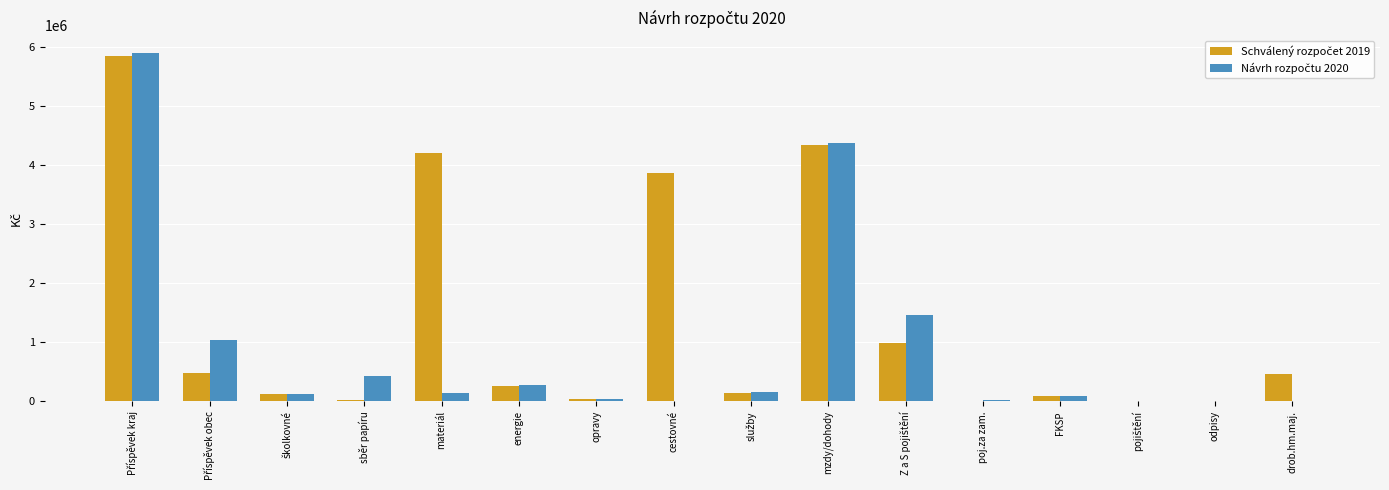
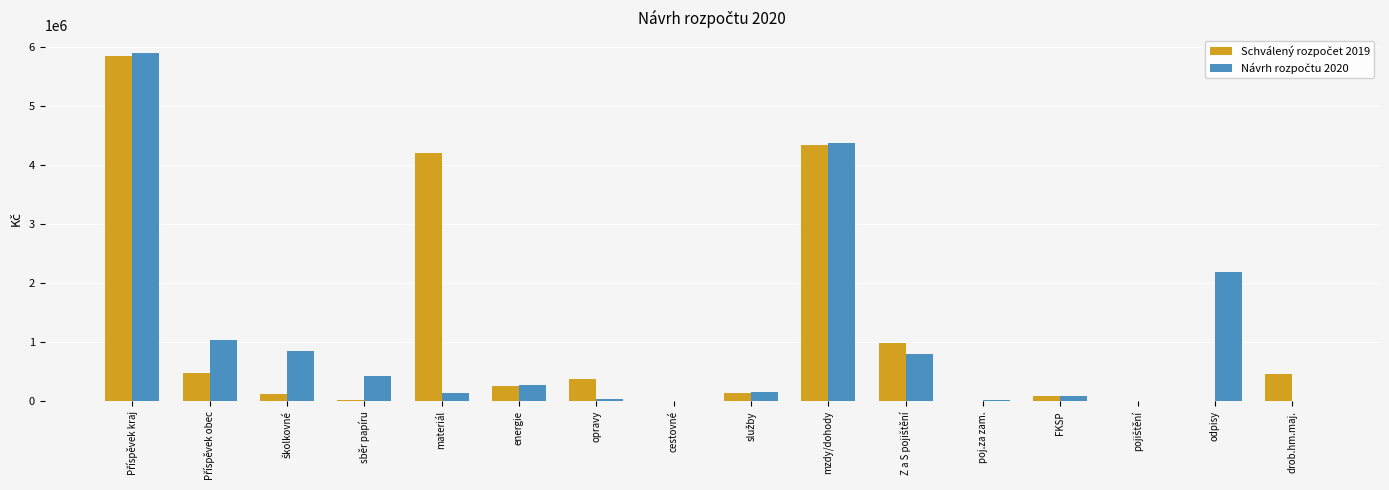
Návrh rozpočtu 2020, školkovné: 100000 -> 800000
Schválený rozpočet 2019, opravy: 0 -> 400000
Schválený rozpočet 2019, cestovné: 3900000 -> 0
Návrh rozpočtu 2020, Z a S pojištění: 1500000 -> 800000
Návrh rozpočtu 2020, odpisy: 0 -> 2200000
